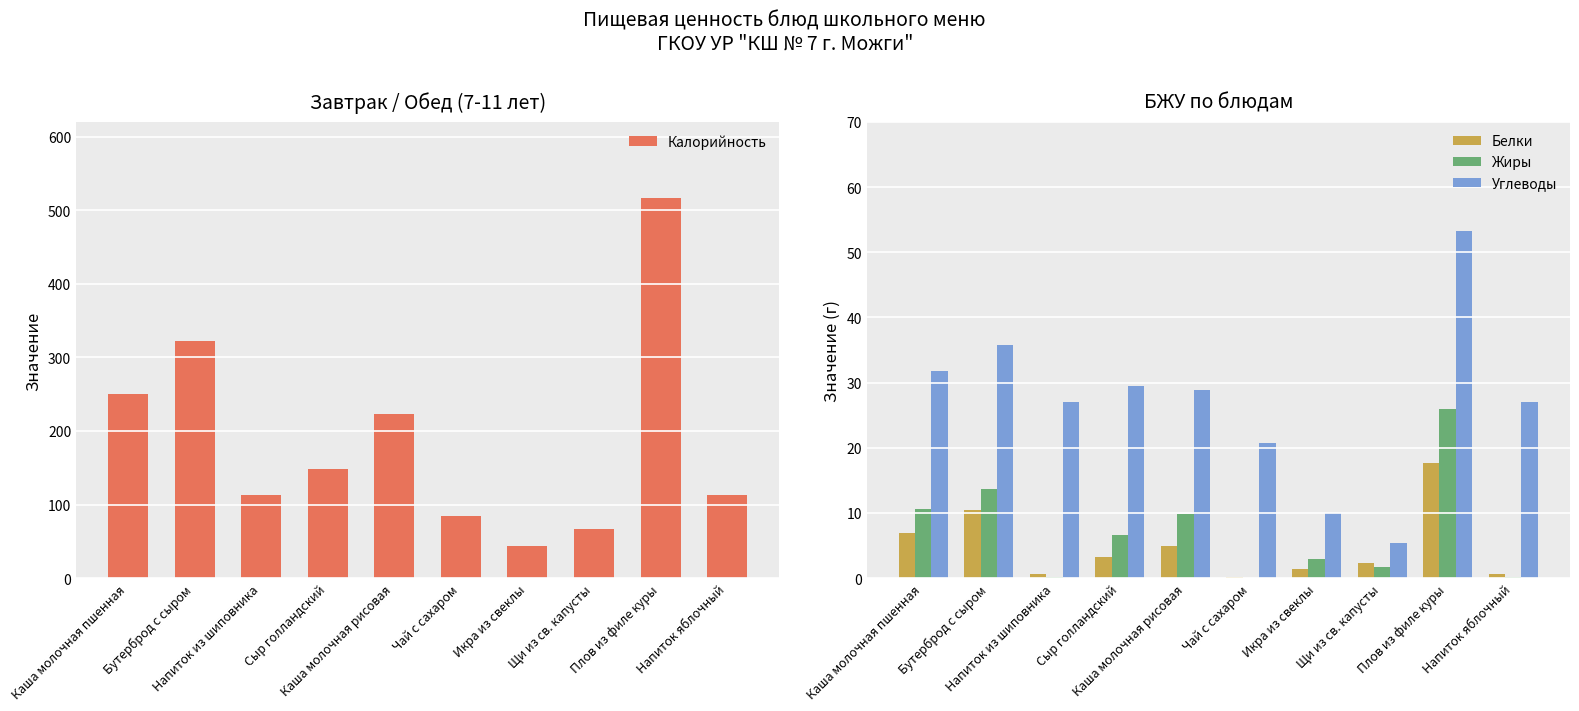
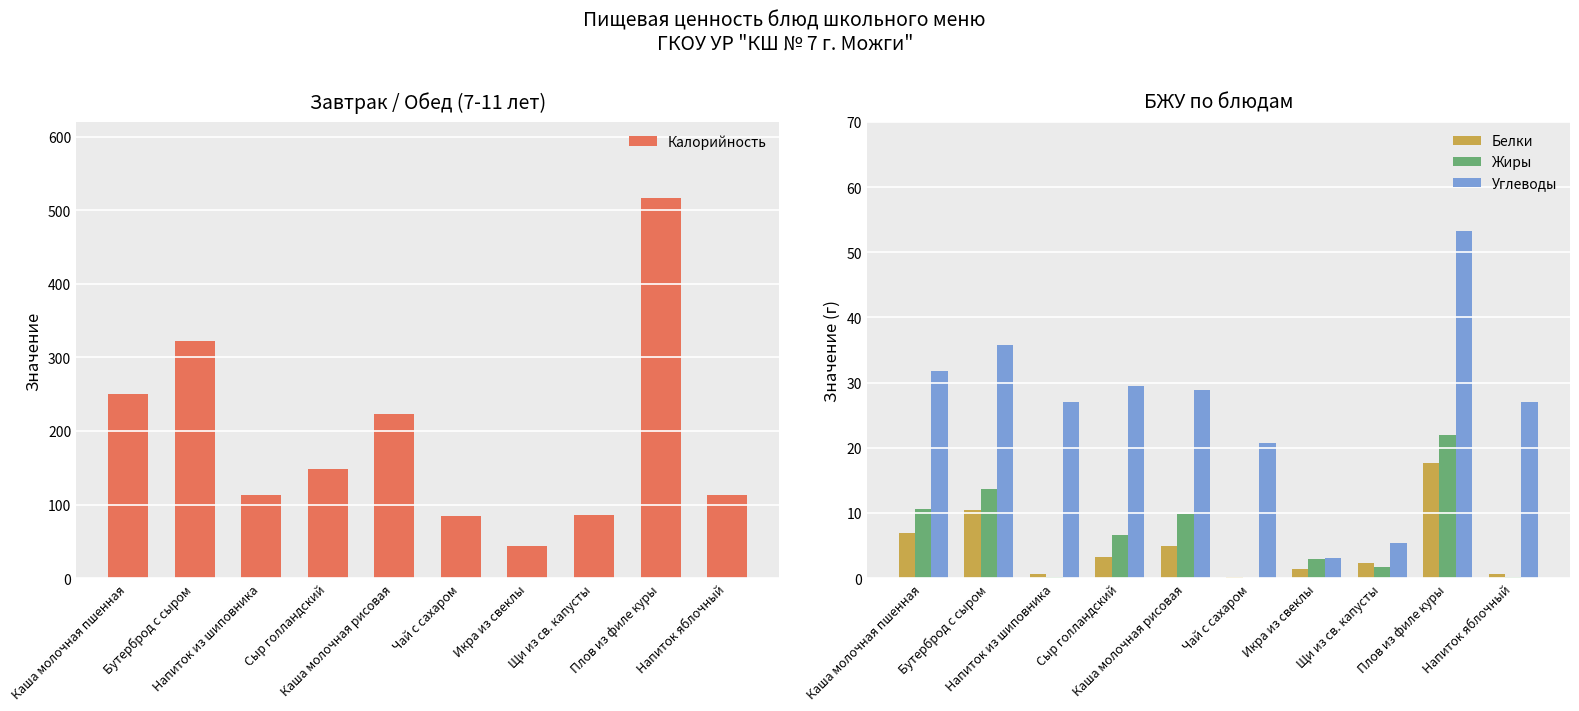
Завтрак / Обед (7-11 лет), Щи из св. капусты: 70 -> 90
БЖУ по блюдам, Углеводы, Икра из свеклы: 10 -> 3
БЖУ по блюдам, Жиры, Плов из филе куры: 26 -> 22
